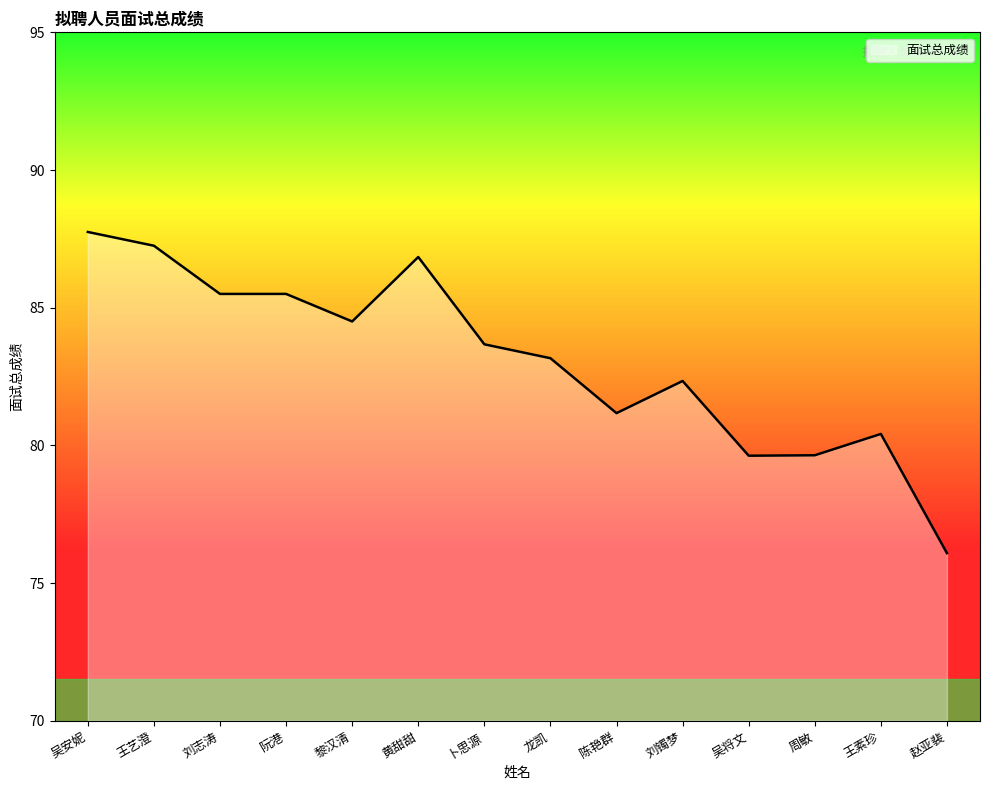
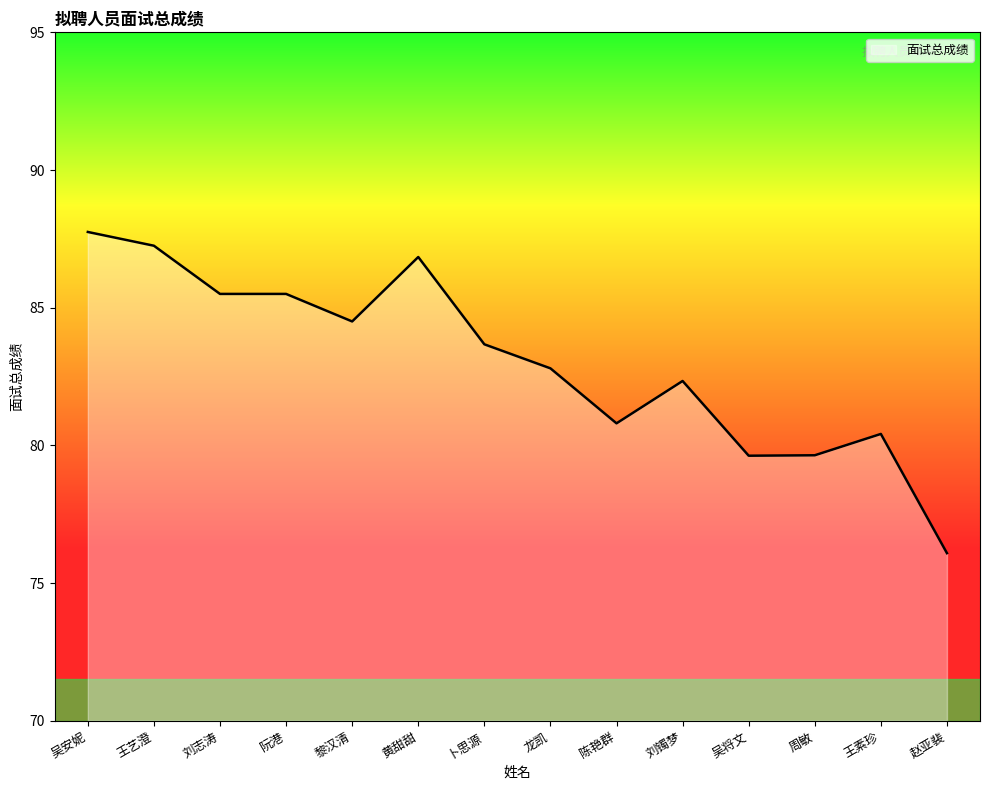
龙凯: 83.2 -> 82.8
陈艳群: 81.2 -> 80.8
